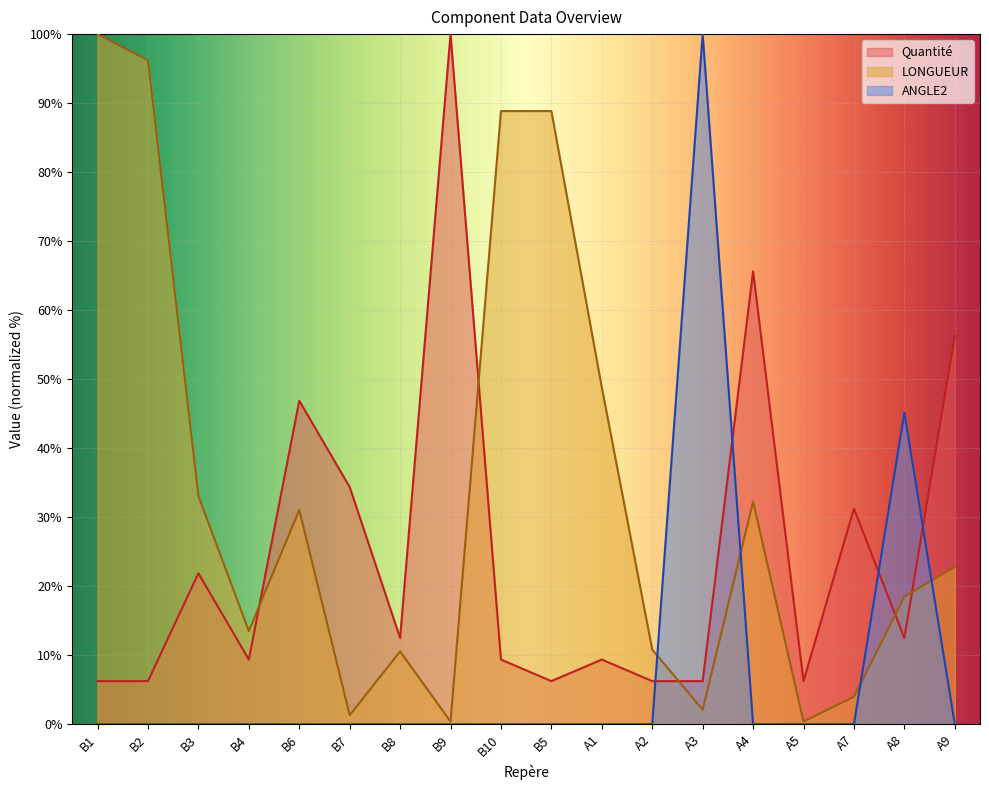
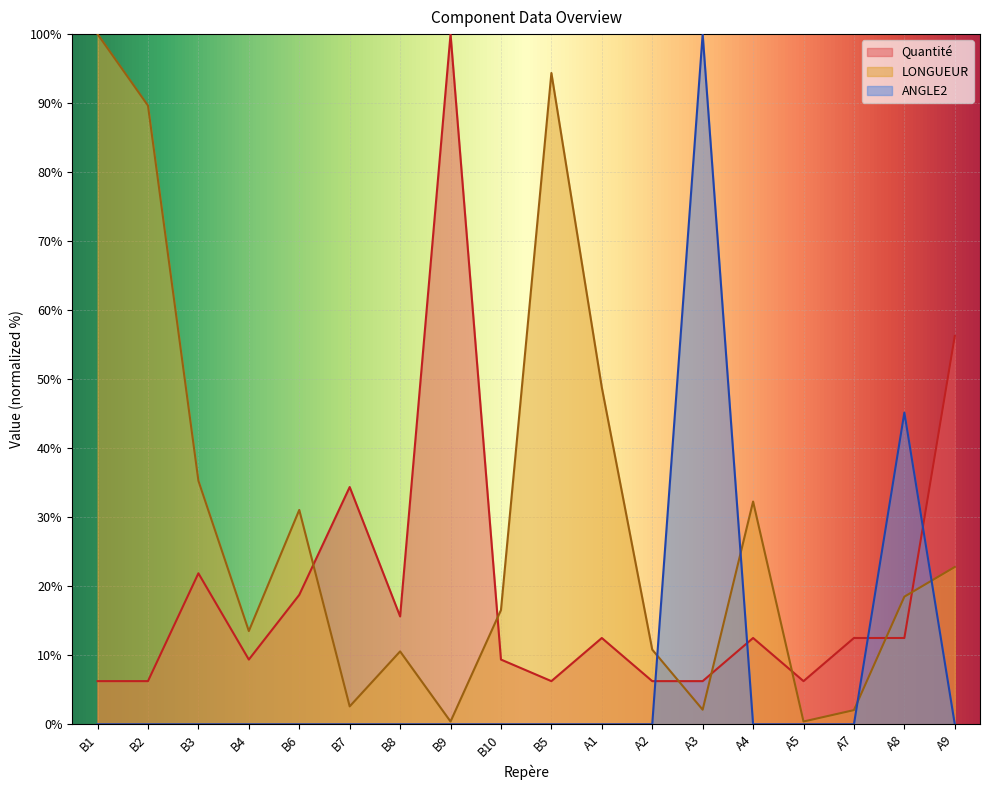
LONGUEUR, B2: 96% -> 90%
LONGUEUR, B3: 33% -> 35%
Quantité, B6: 47% -> 19%
LONGUEUR, B7: 1% -> 3%
Quantité, B8: 13% -> 16%
LONGUEUR, B10: 89% -> 17%
LONGUEUR, B5: 89% -> 94%
Quantité, A1: 9% -> 13%
Quantité, A4: 66% -> 13%
Quantité, A7: 31% -> 13%
LONGUEUR, A7: 4% -> 2%
